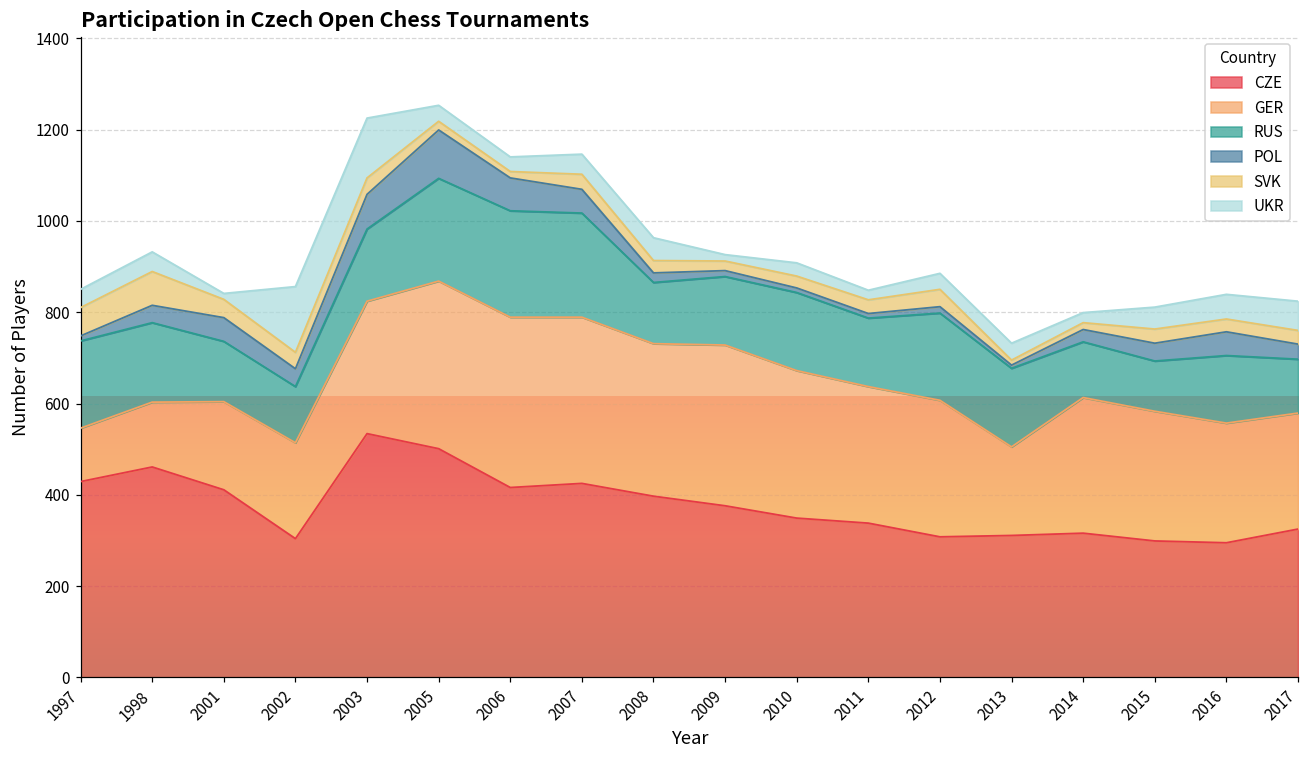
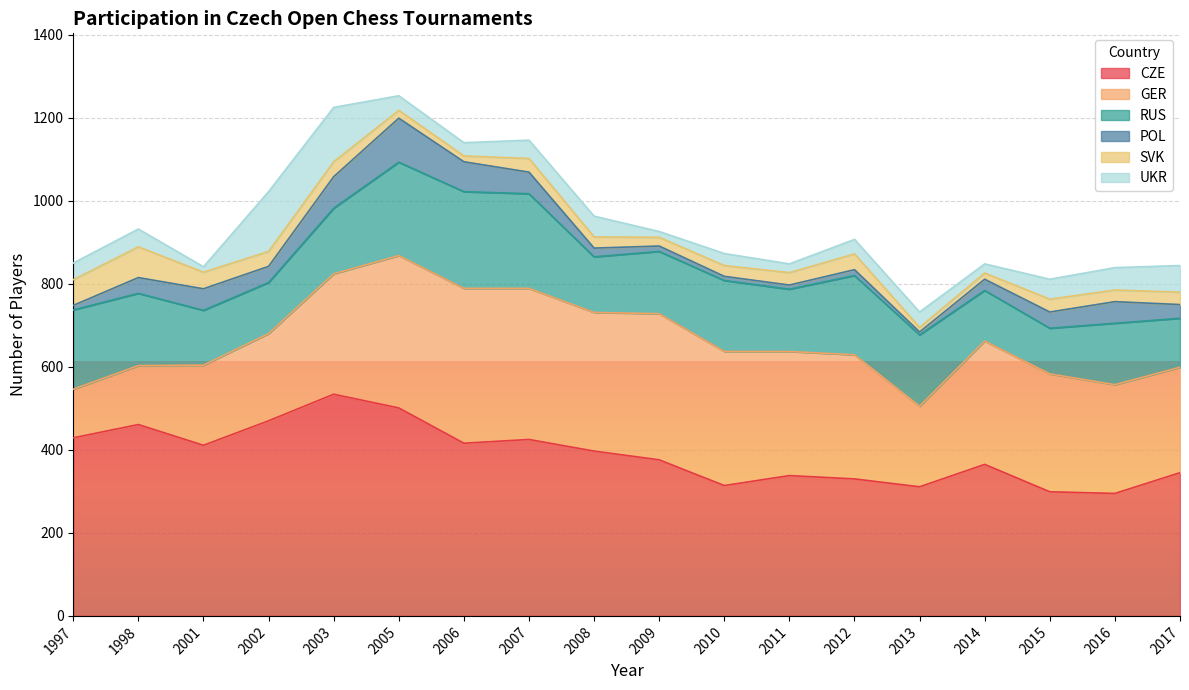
CZE, 2002: 300 -> 470
CZE, 2010: 350 -> 310
CZE, 2012: 310 -> 330
CZE, 2014: 320 -> 370
CZE, 2017: 330 -> 350
